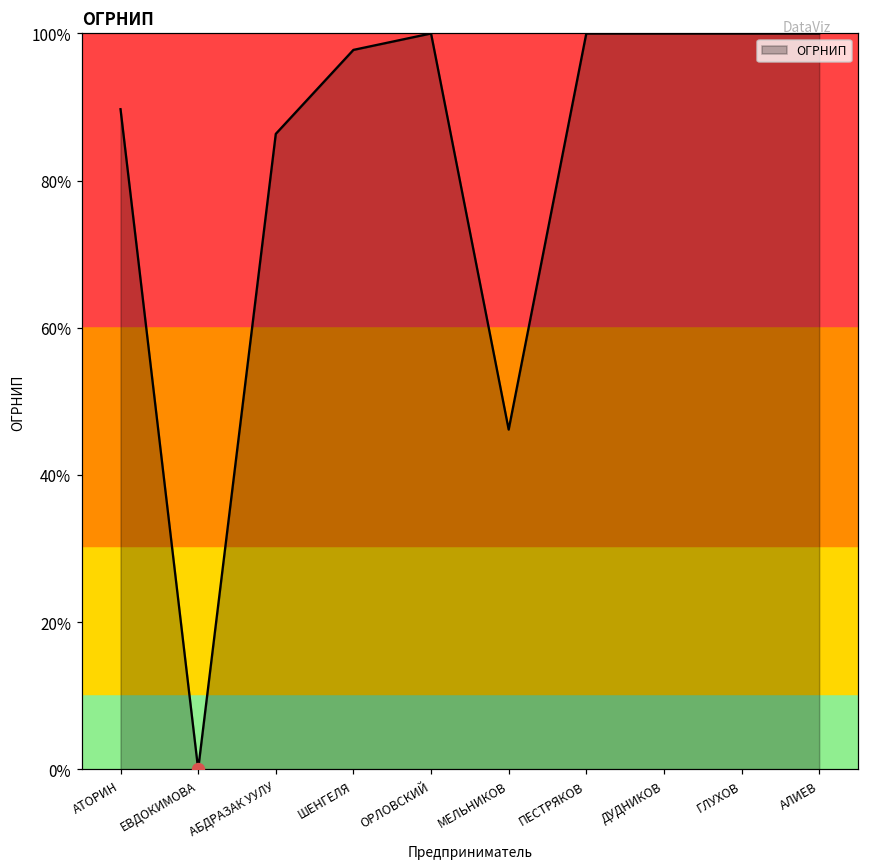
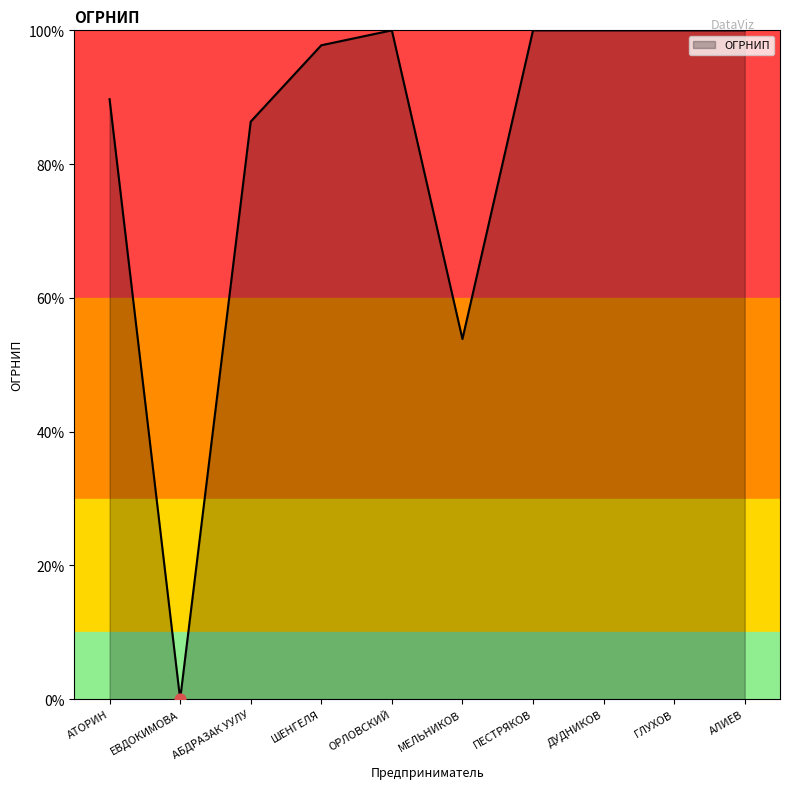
ОГРНИП, МЕЛЬНИКОВ: 46% -> 54%
